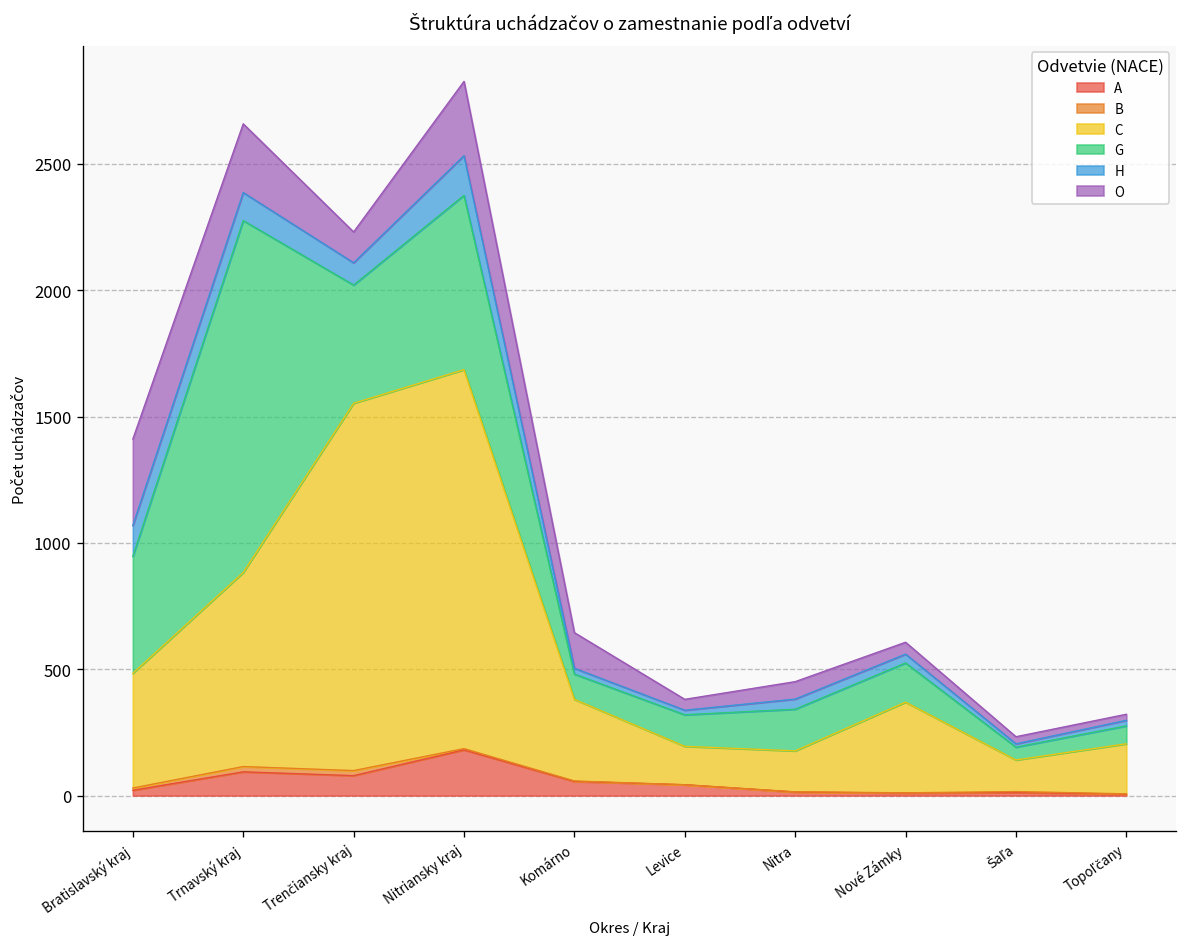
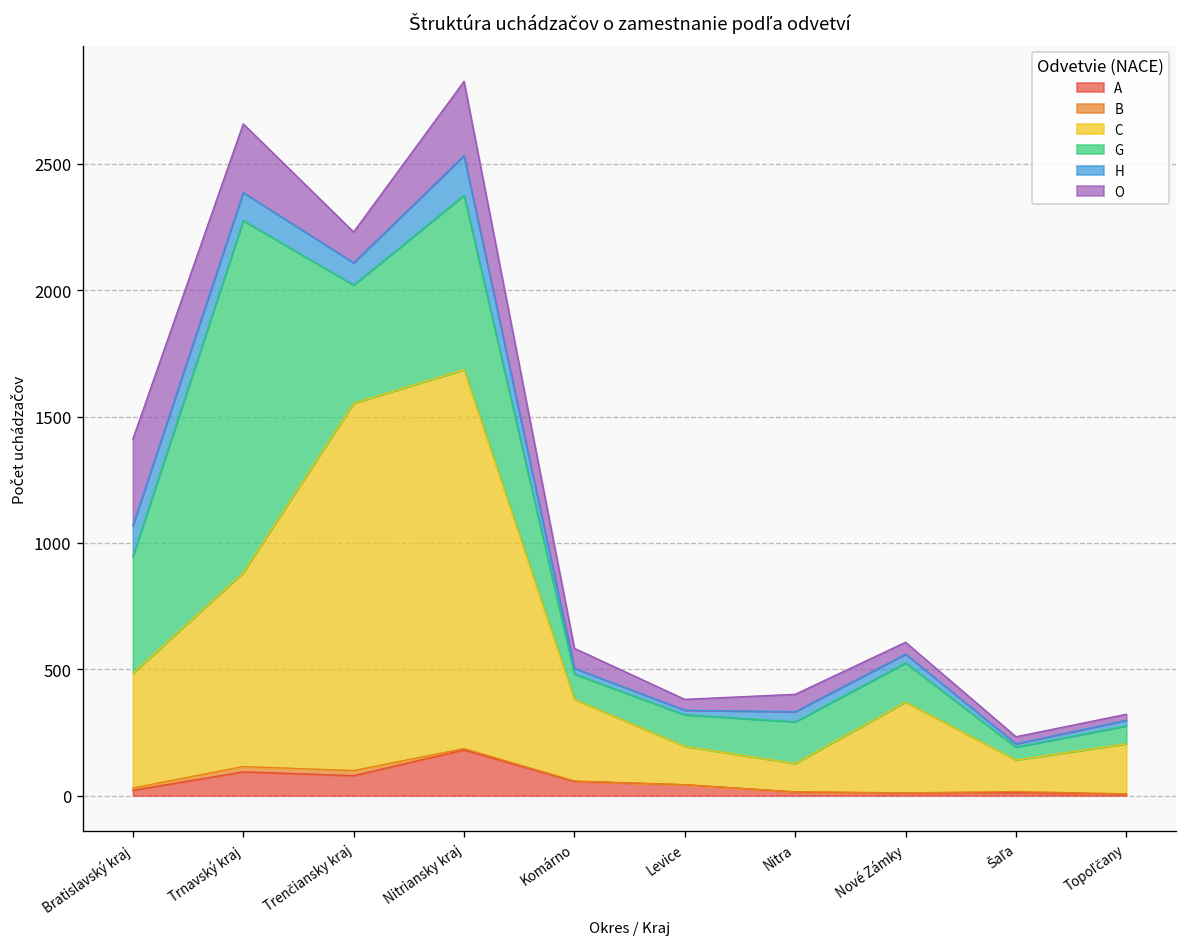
O, Komárno: 140 -> 80
C, Nitra: 160 -> 110
